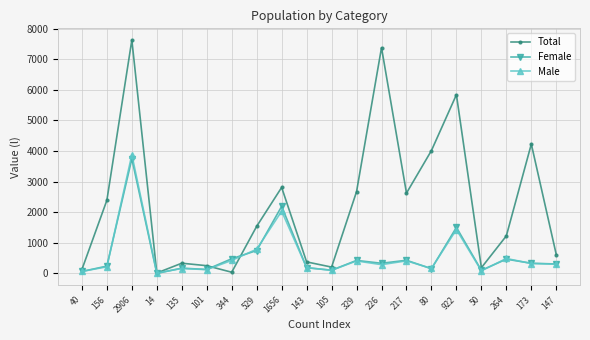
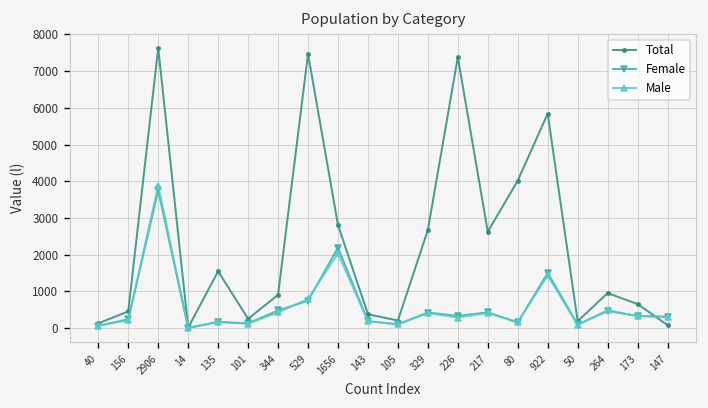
Total, 156: 2400 -> 500
Total, 135: 300 -> 1500
Total, 344: 0 -> 900
Total, 529: 1500 -> 7500
Total, 264: 1200 -> 1000
Total, 173: 4200 -> 700
Total, 147: 600 -> 100
